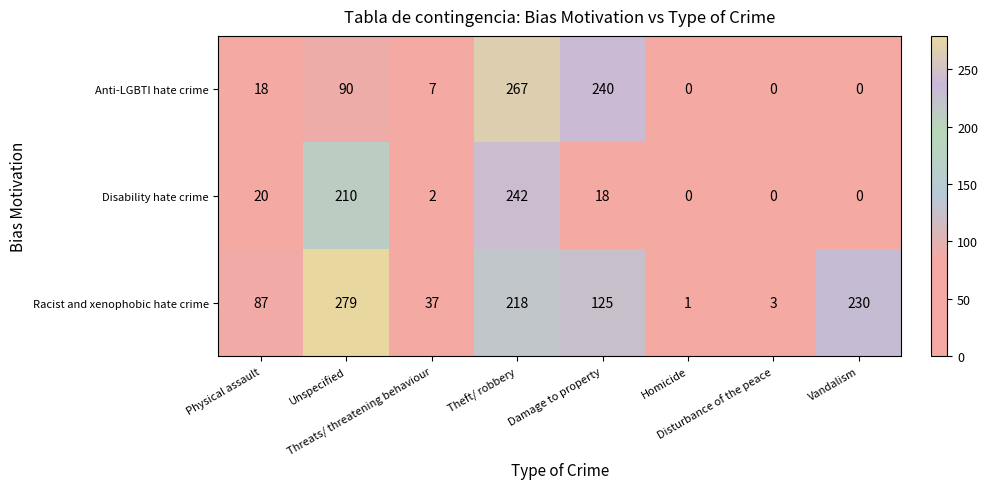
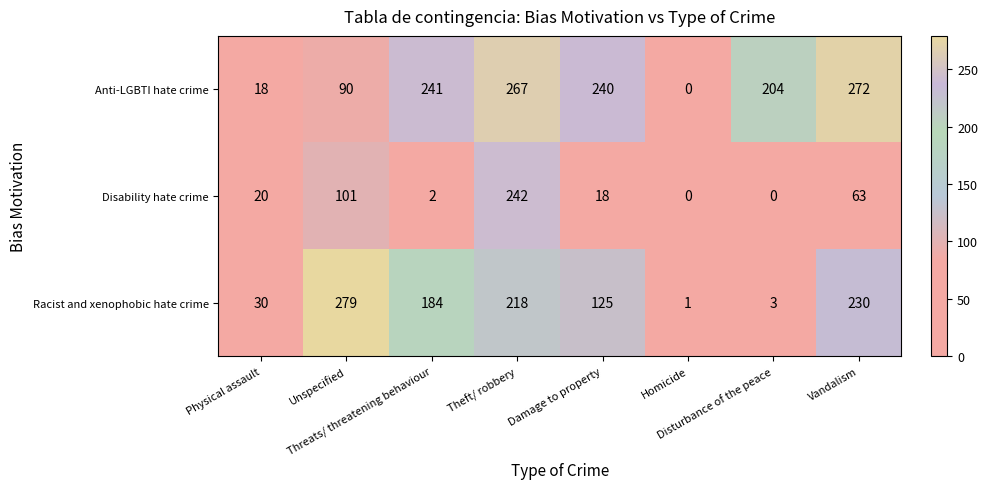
Anti-LGBTI hate crime, Threats/ threatening behaviour: 7 -> 241
Anti-LGBTI hate crime, Disturbance of the peace: 0 -> 204
Anti-LGBTI hate crime, Vandalism: 0 -> 272
Disability hate crime, Unspecified: 210 -> 101
Disability hate crime, Vandalism: 0 -> 63
Racist and xenophobic hate crime, Physical assault: 87 -> 30
Racist and xenophobic hate crime, Threats/ threatening behaviour: 37 -> 184
